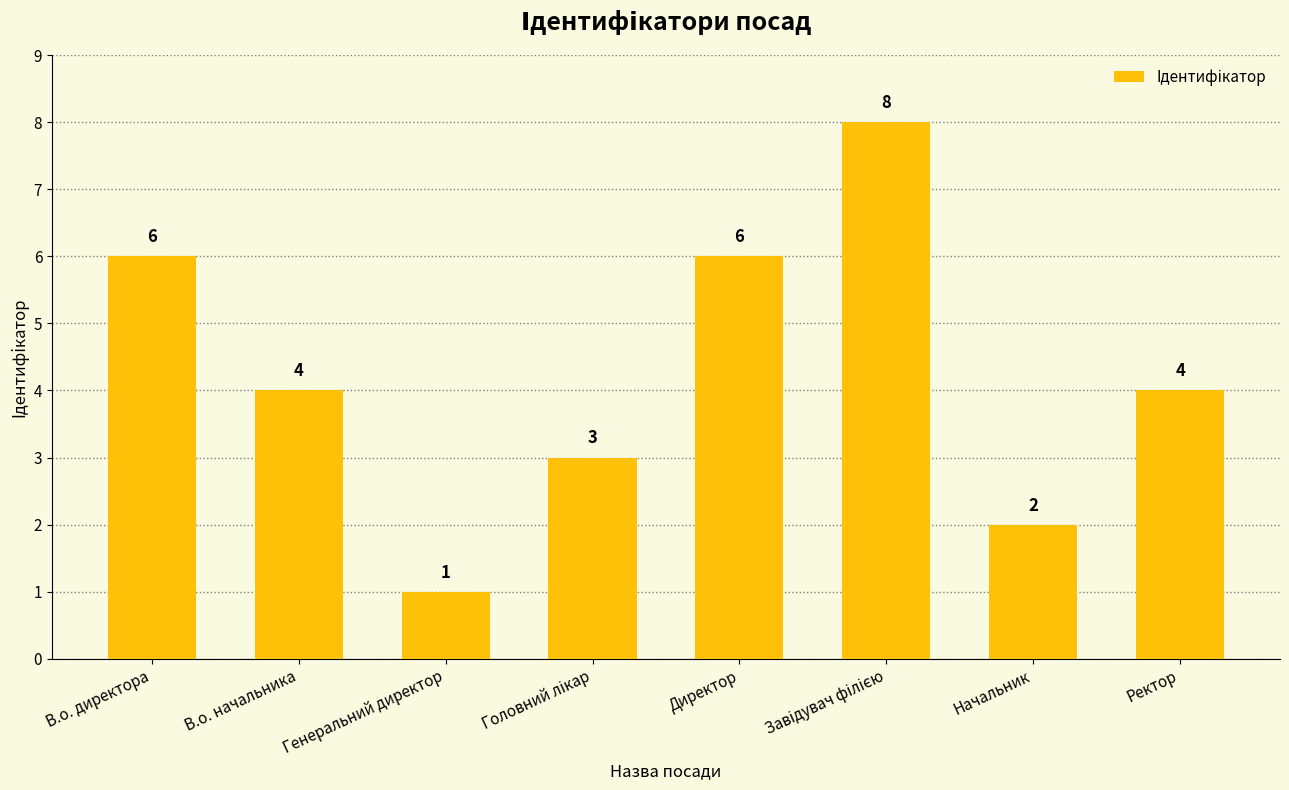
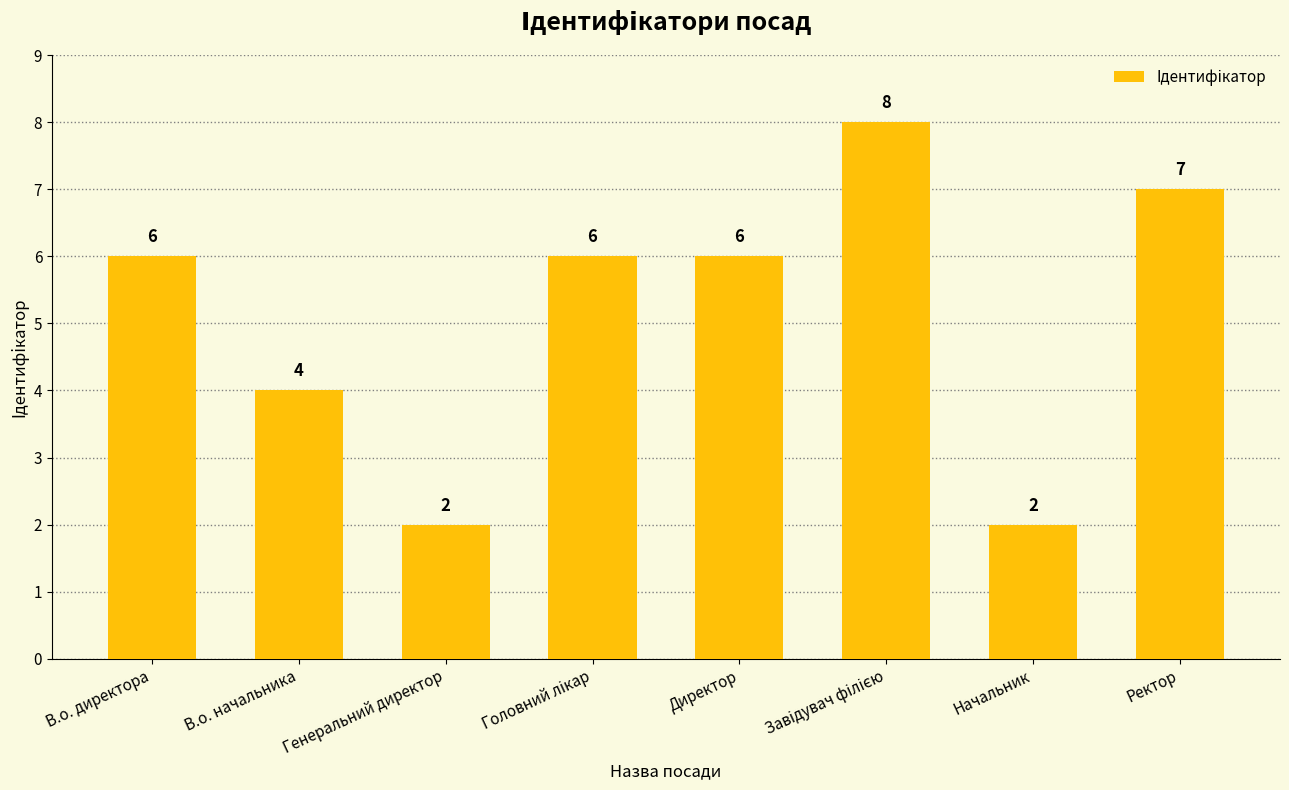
Генеральний директор: 1 -> 2
Головний лікар: 3 -> 6
Ректор: 4 -> 7
